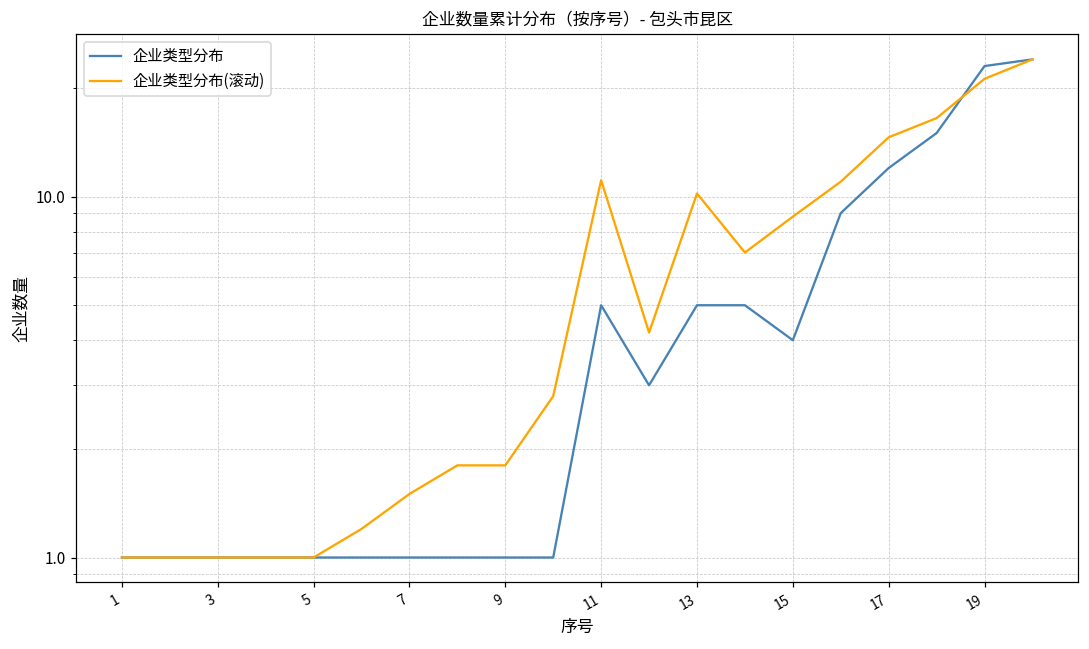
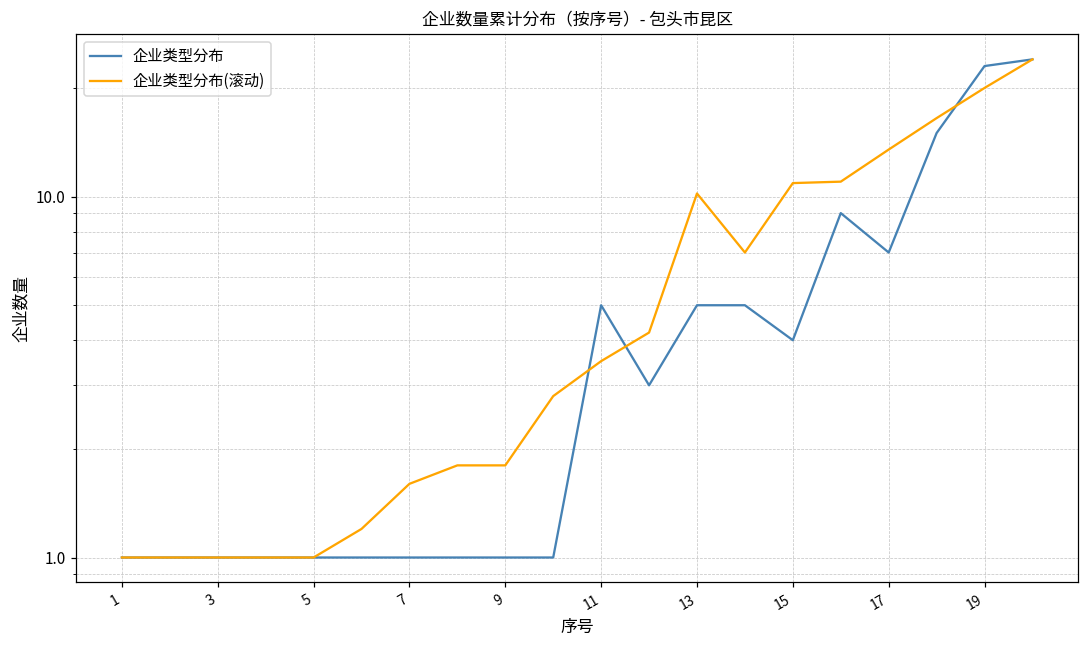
企业类型分布(滚动), 7: 1.5 -> 1.6
企业类型分布(滚动), 11: 11.1 -> 3.5
企业类型分布(滚动), 15: 8.8 -> 10.9
企业类型分布, 17: 12 -> 7
企业类型分布(滚动), 17: 15 -> 13.5
企业类型分布(滚动), 19: 21 -> 20
